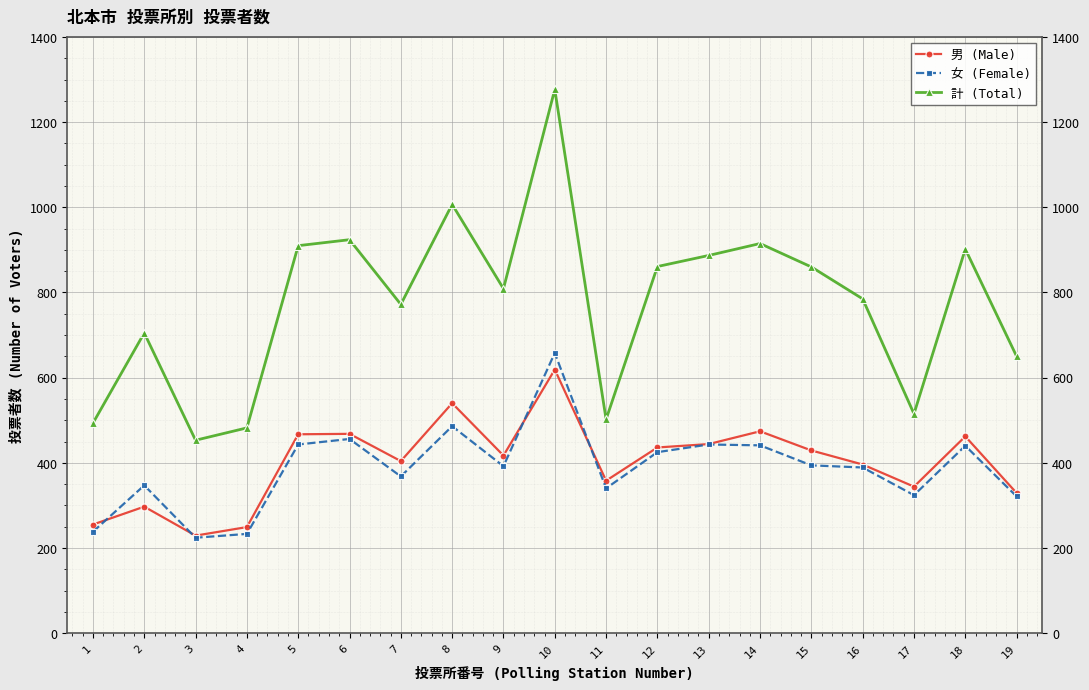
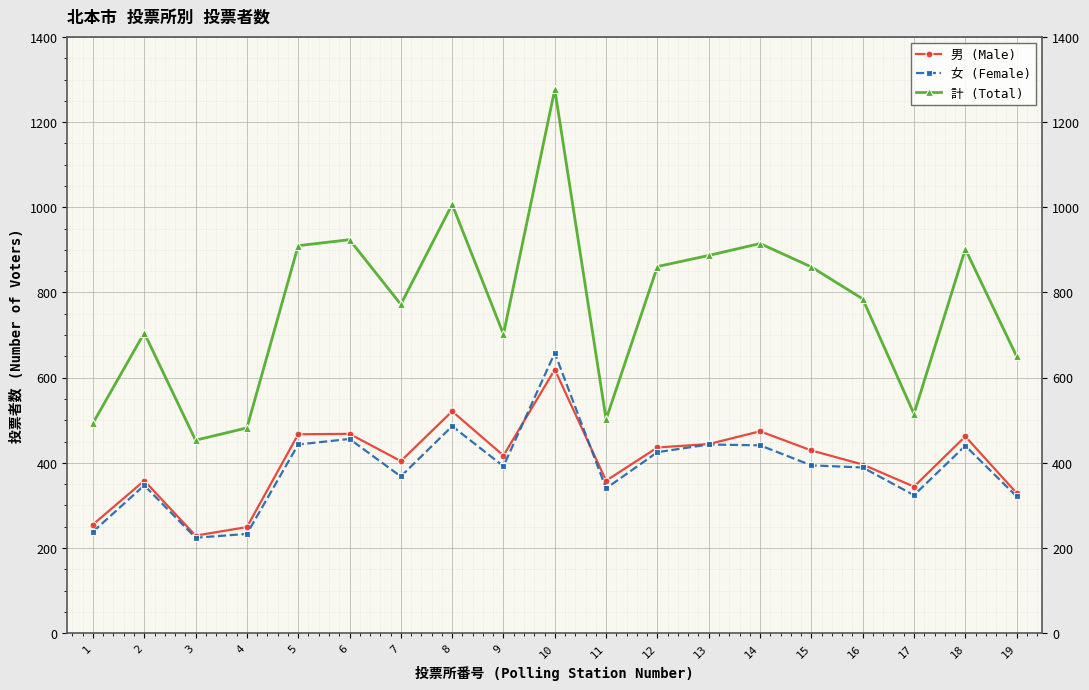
男 (Male), 2: 300 -> 360
男 (Male), 8: 540 -> 520
計 (Total), 9: 810 -> 700
